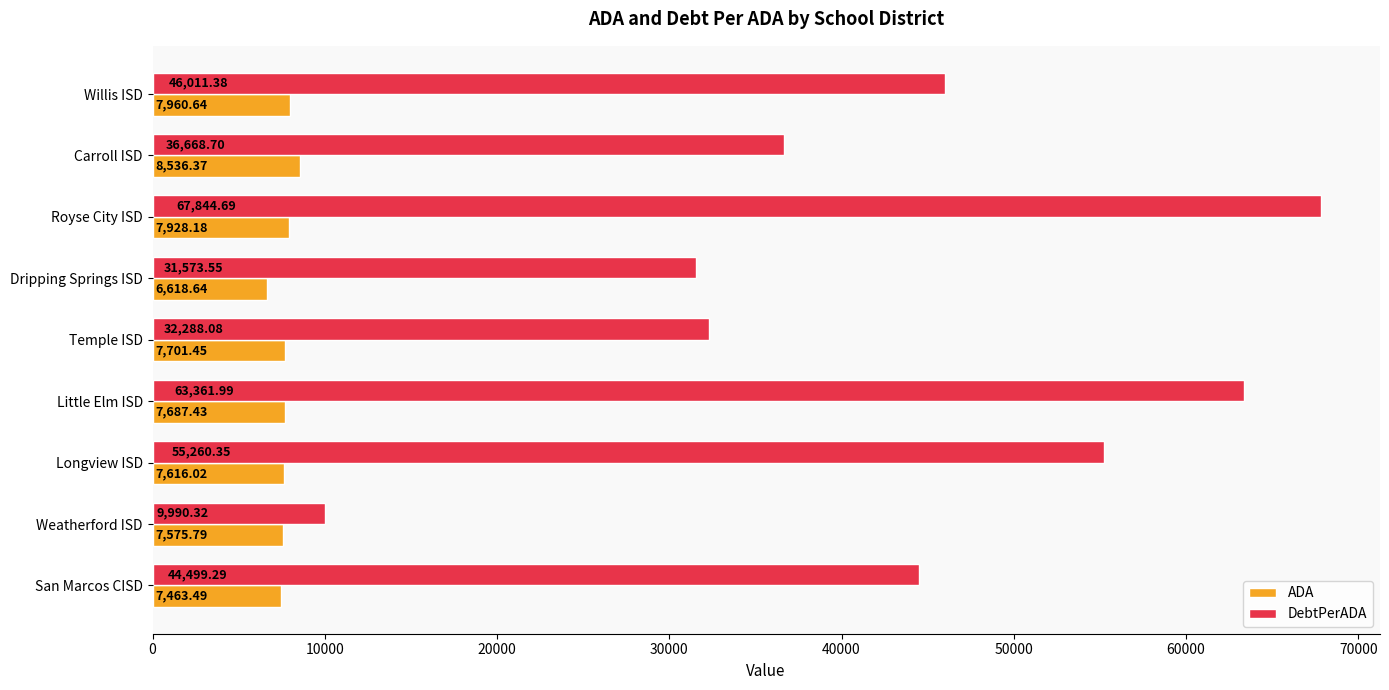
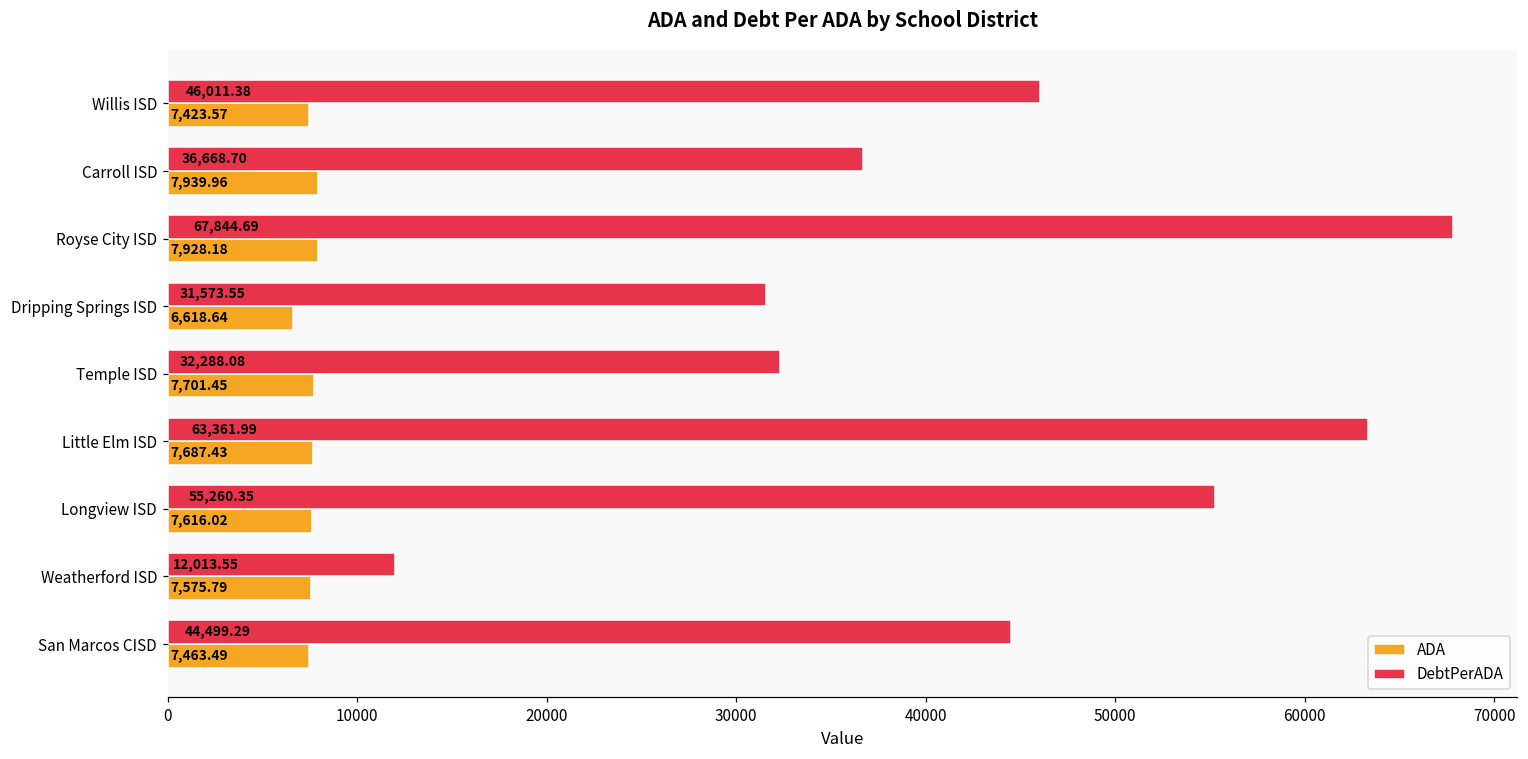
ADA, Willis ISD: 7,960.64 -> 7,423.57
ADA, Carroll ISD: 8,536.37 -> 7,939.96
DebtPerADA, Weatherford ISD: 9,990.32 -> 12,013.55
